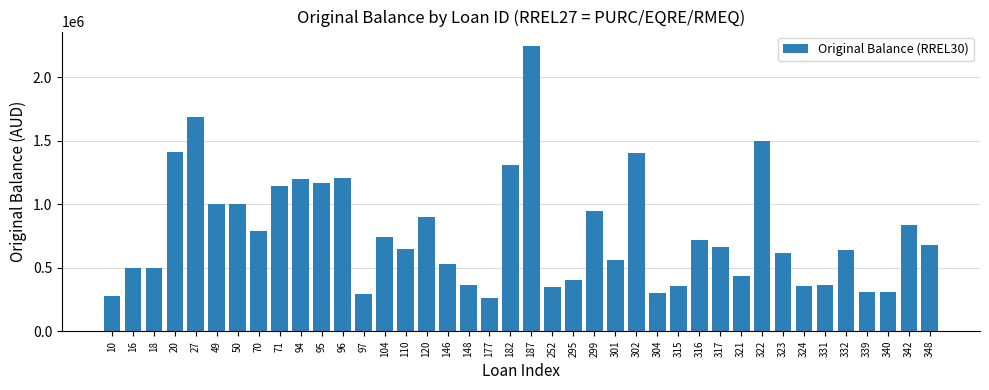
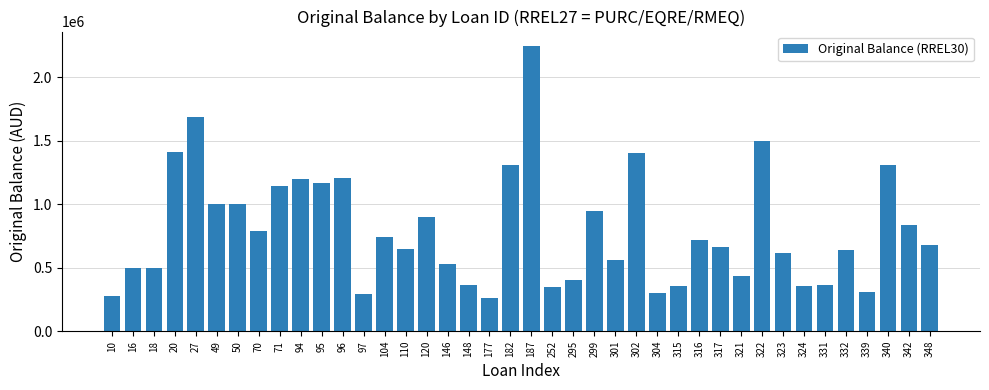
340: 310000 -> 1300000
